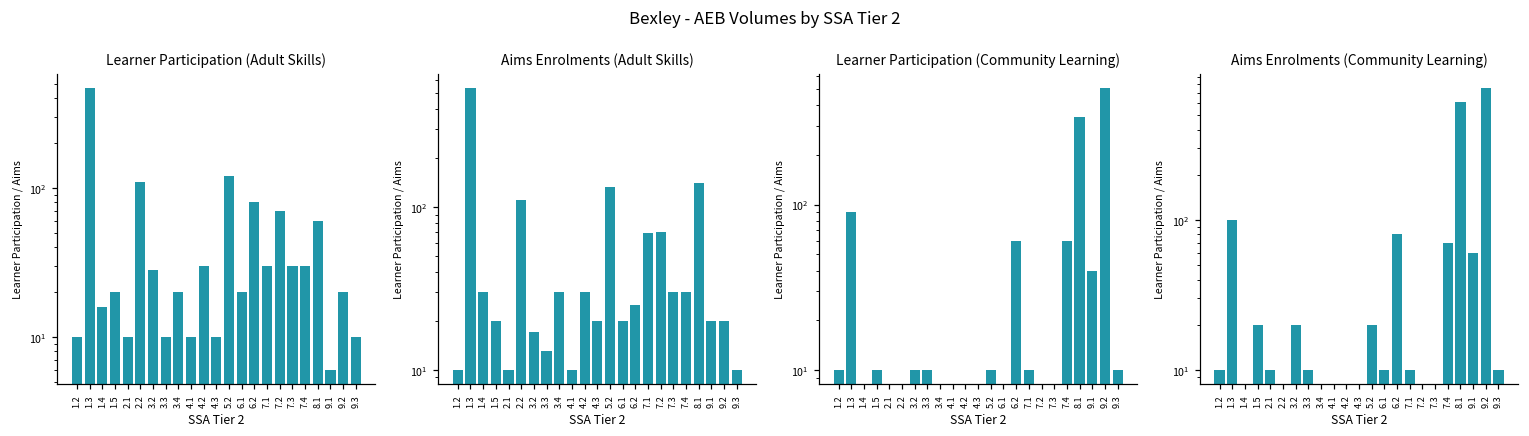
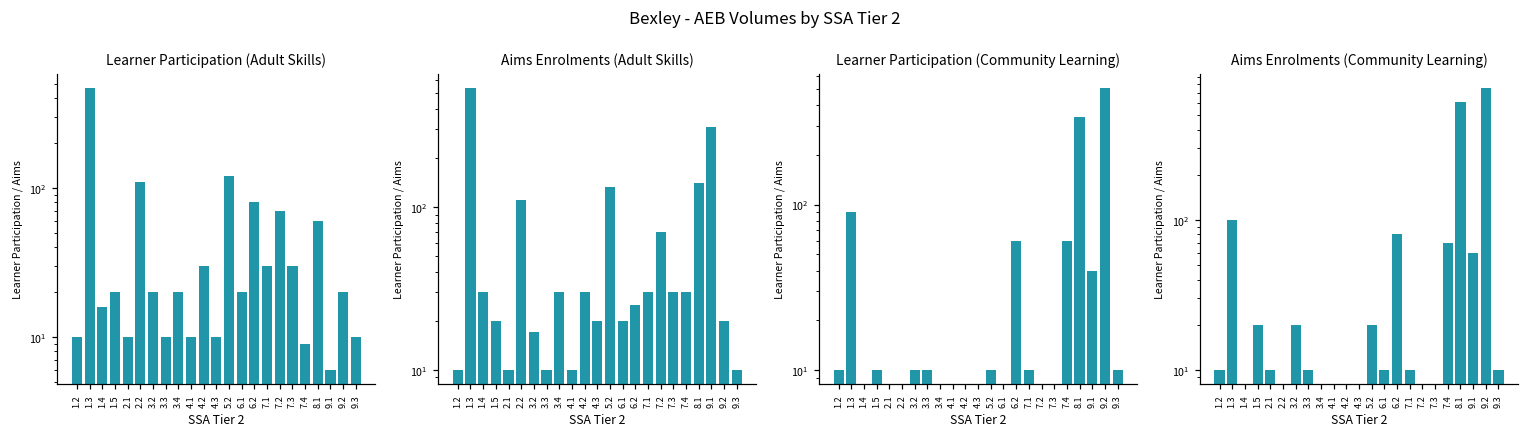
Learner Participation (Adult Skills), 3.2: 28 -> 20
Learner Participation (Adult Skills), 7.4: 30 -> 9
Aims Enrolments (Adult Skills), 3.3: 13 -> 10
Aims Enrolments (Adult Skills), 7.1: 70 -> 30
Aims Enrolments (Adult Skills), 9.1: 20 -> 310
